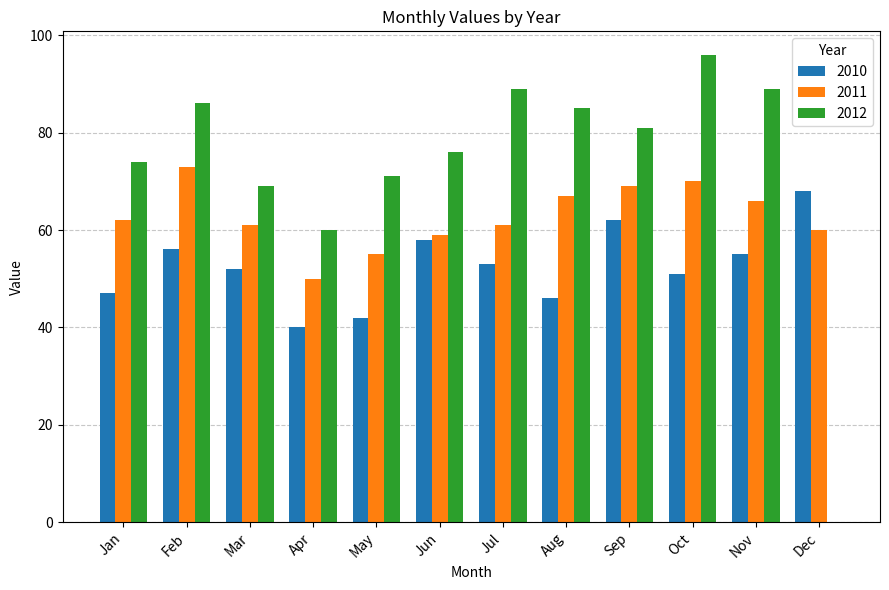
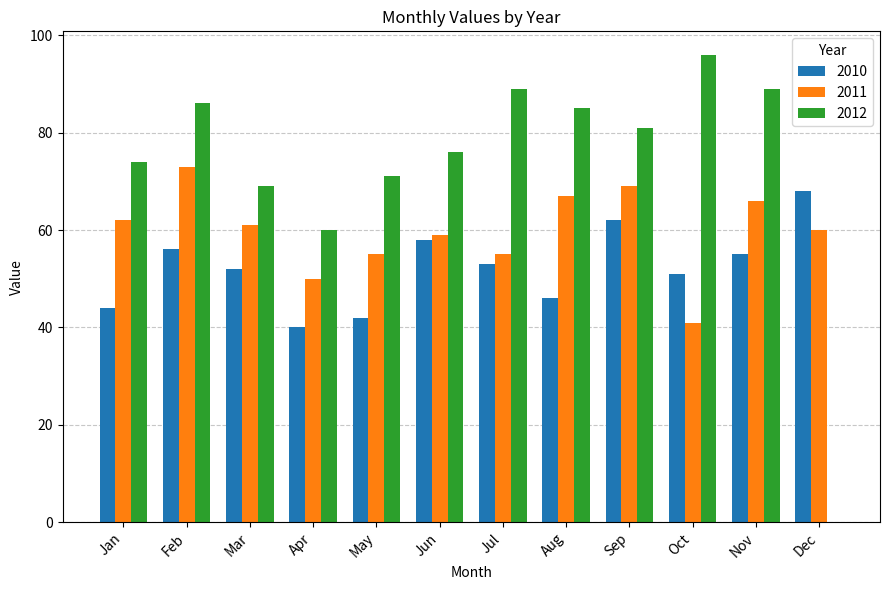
2010, Jan: 47 -> 44
2011, Jul: 61 -> 55
2011, Oct: 70 -> 41
